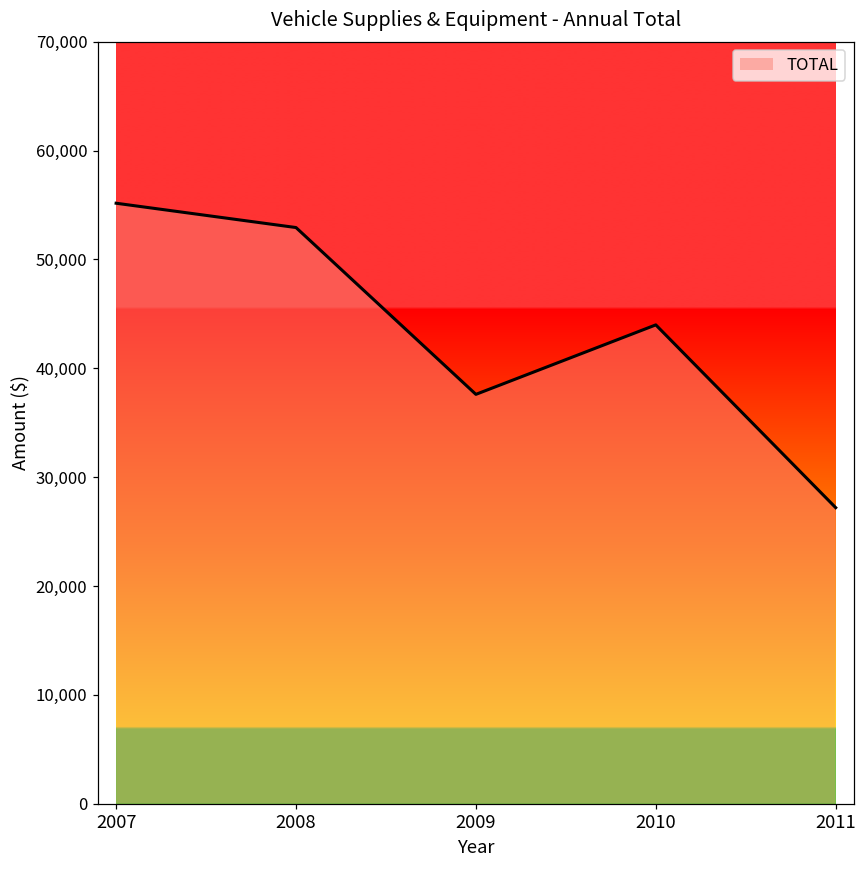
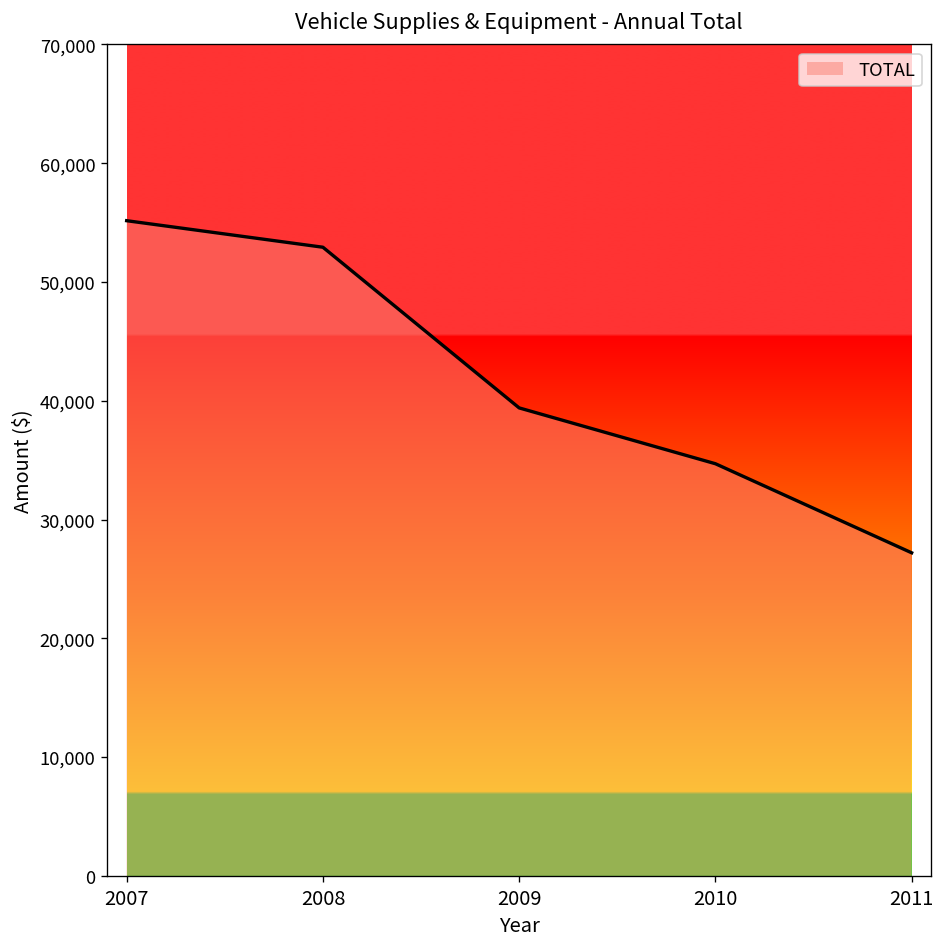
2009: 38,000 -> 39,000
2010: 44,000 -> 35,000
